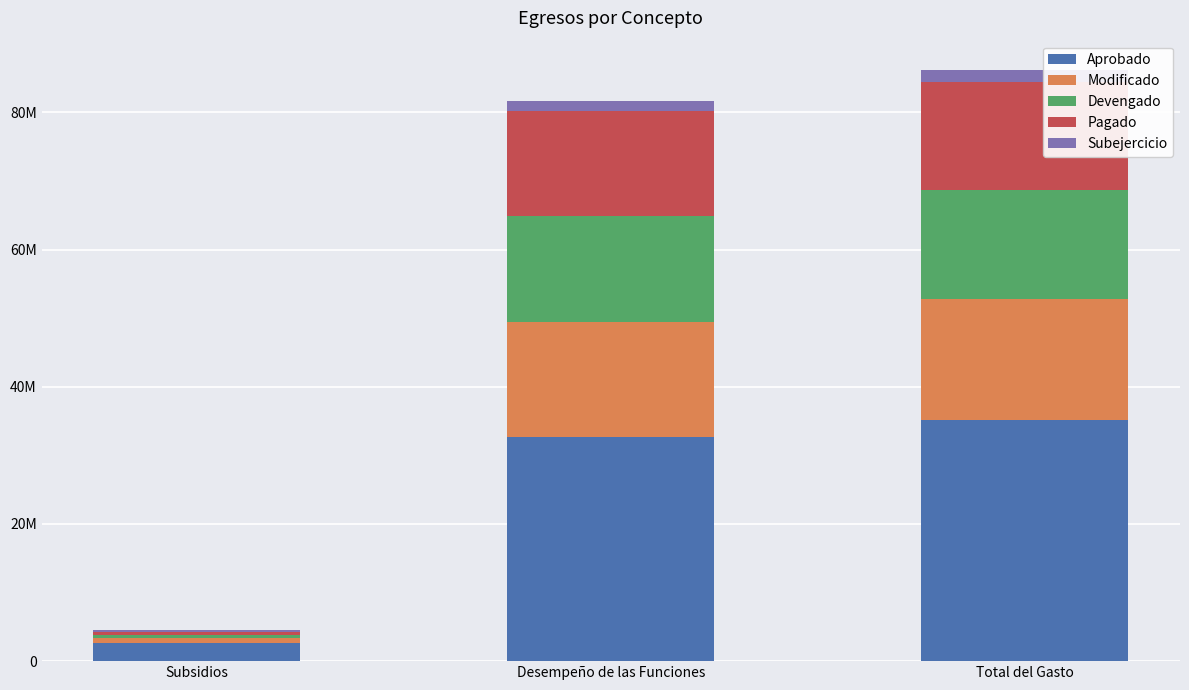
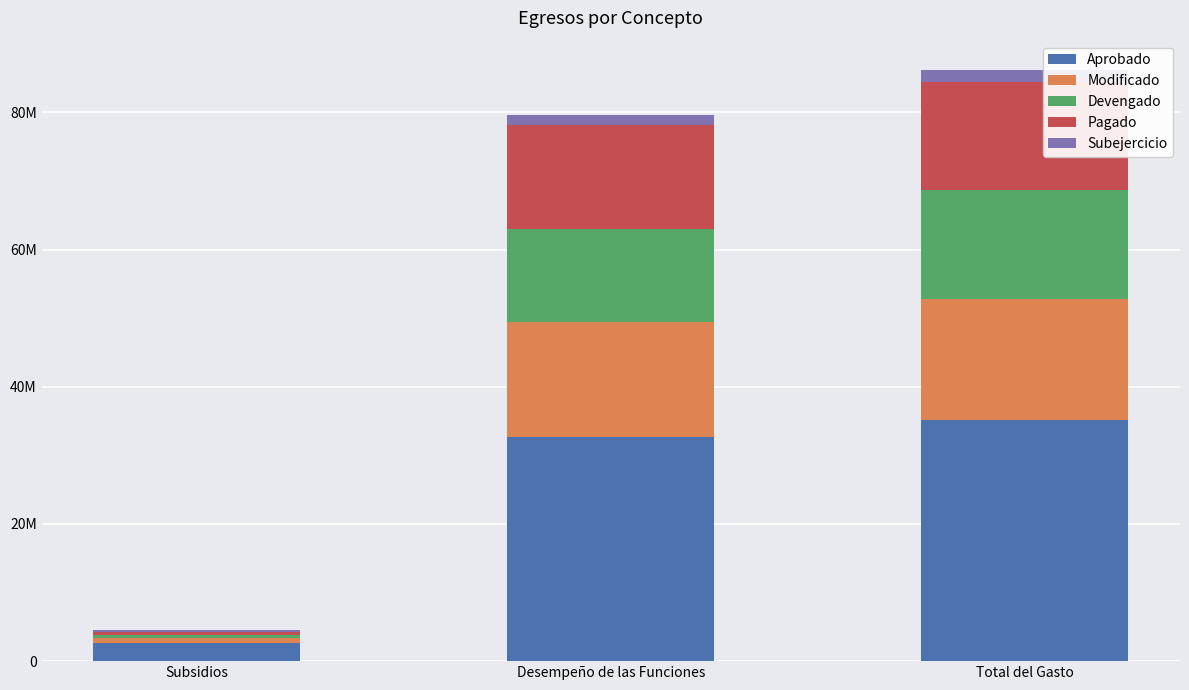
Devengado, Desempeño de las Funciones: 15000000 -> 13000000
